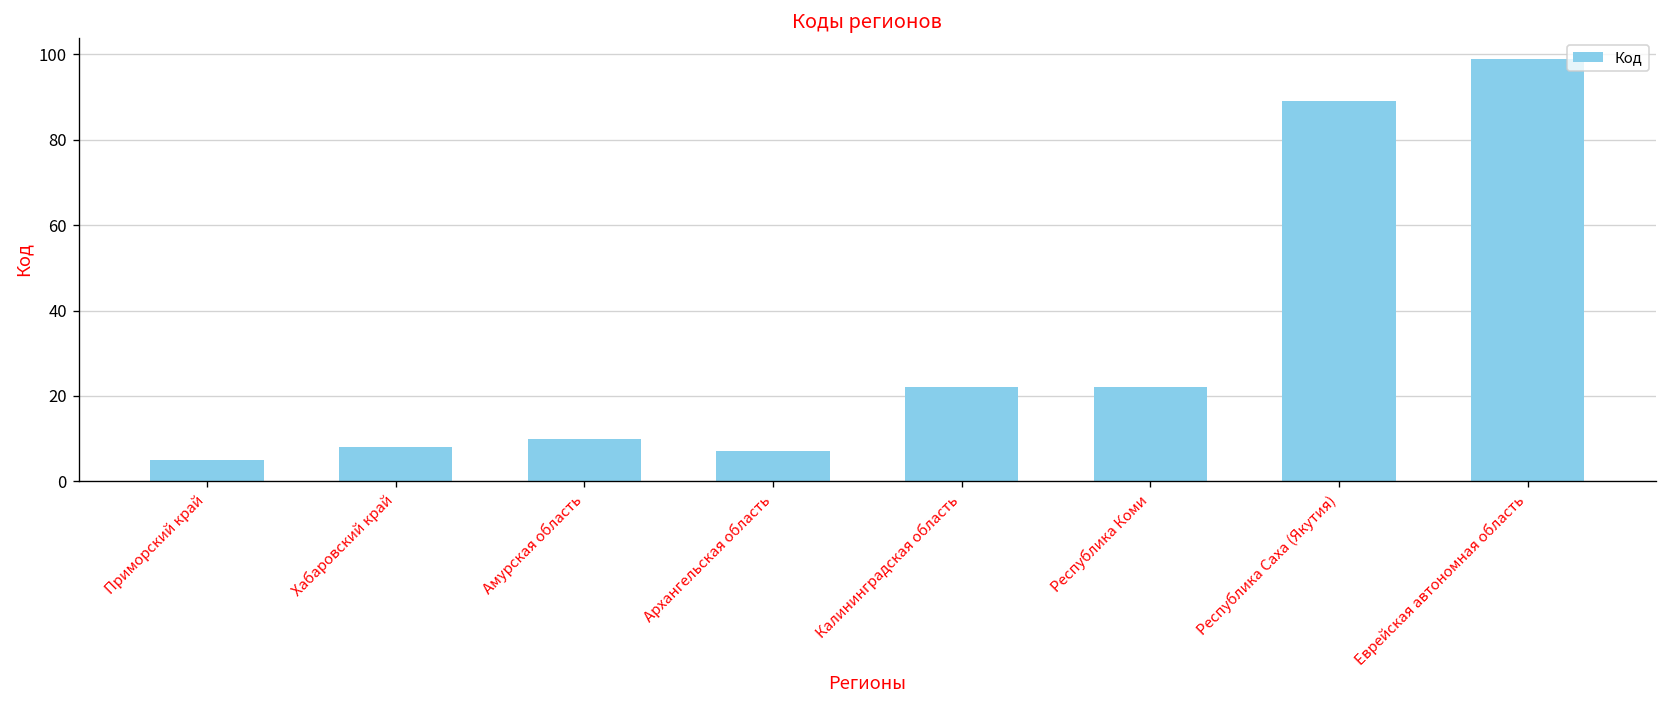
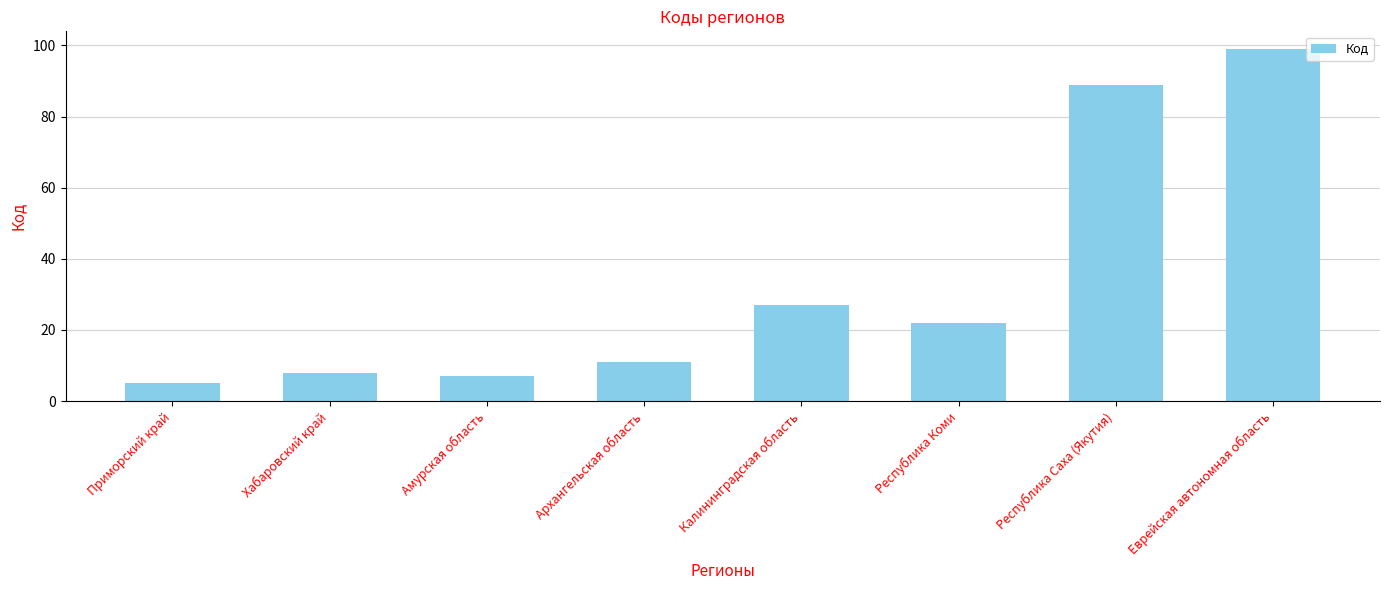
Амурская область: 10 -> 7
Архангельская область: 7 -> 11
Калининградская область: 22 -> 27
